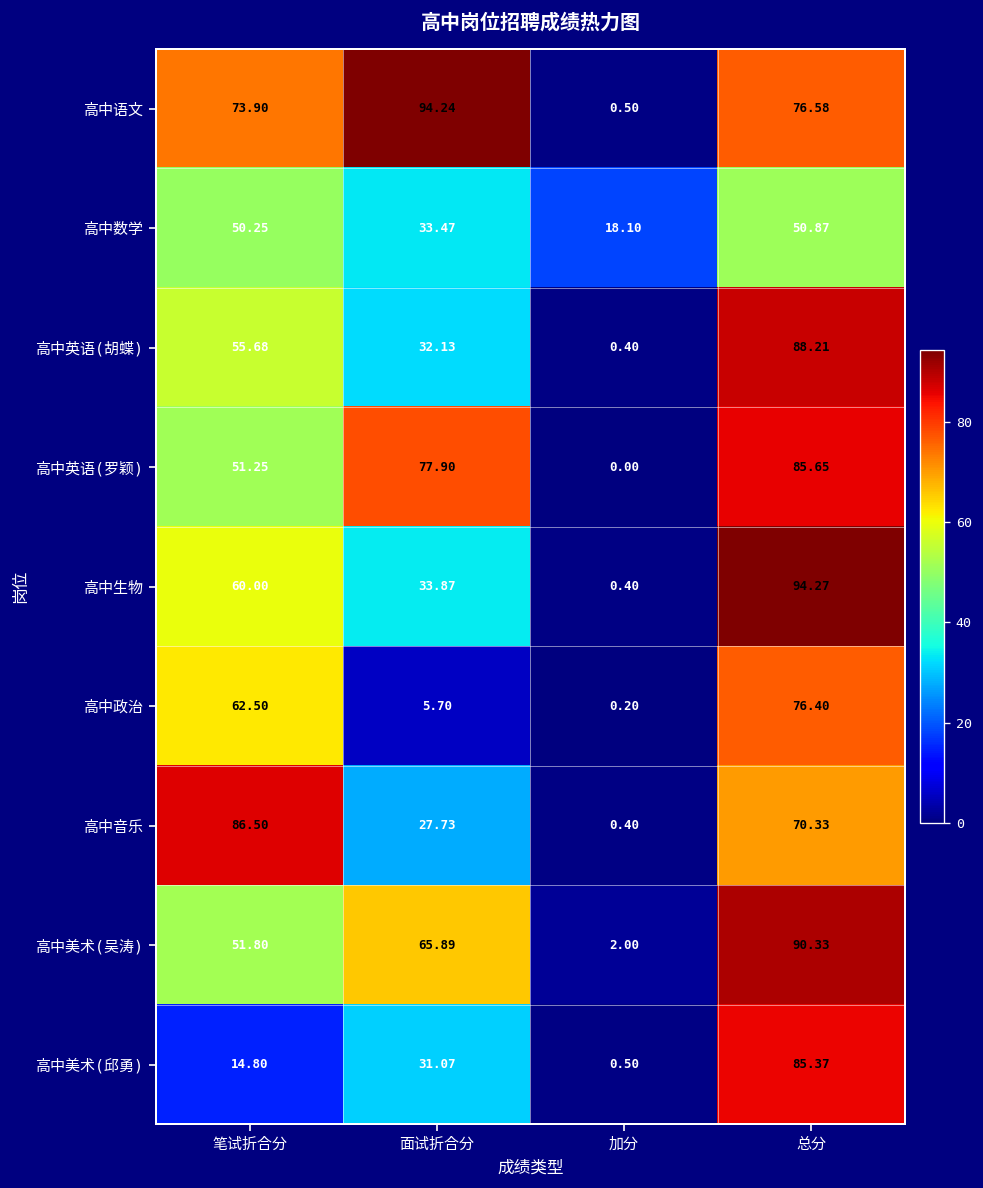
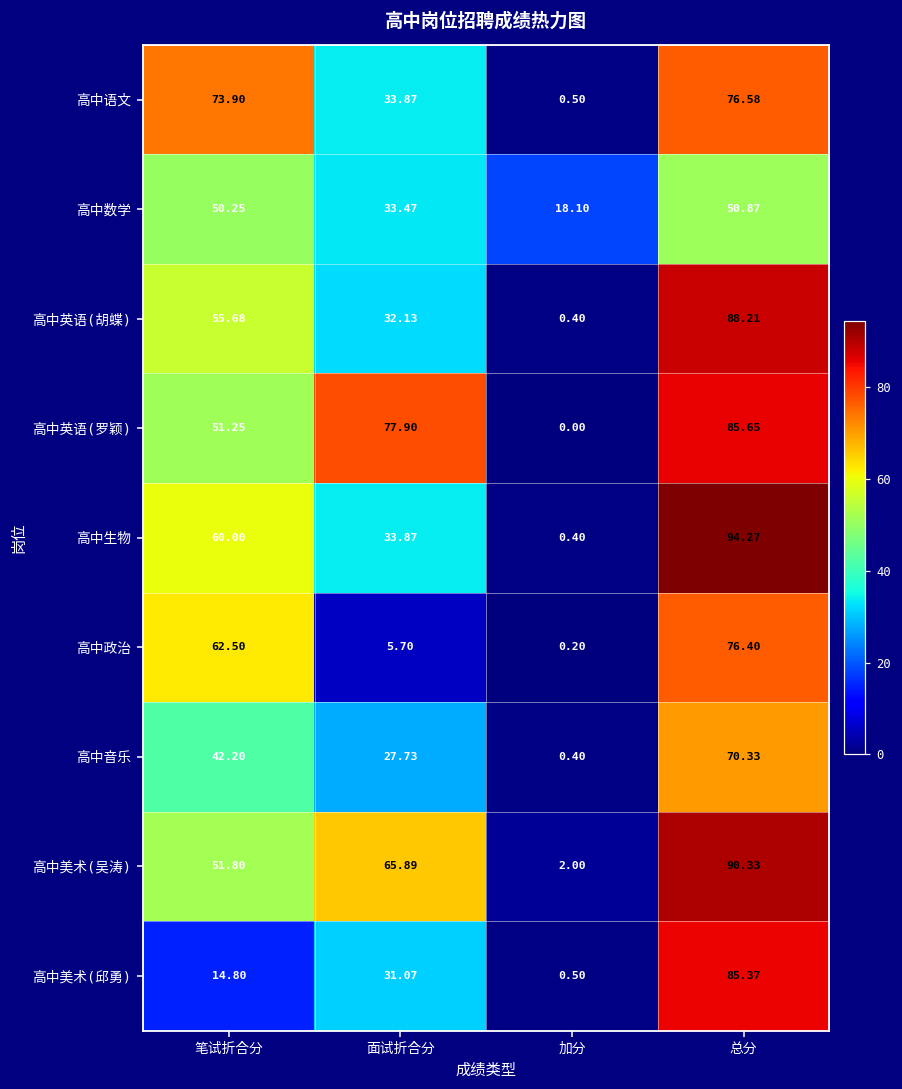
高中语文, 面试折合分: 94.24 -> 33.87
高中音乐, 笔试折合分: 86.50 -> 42.20
